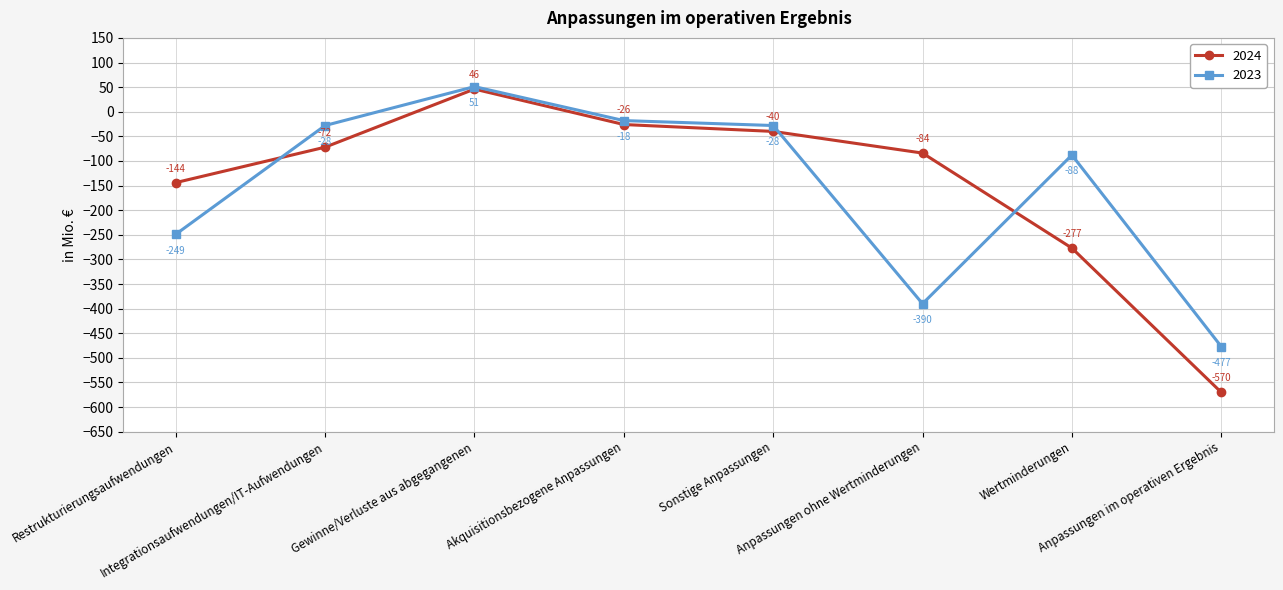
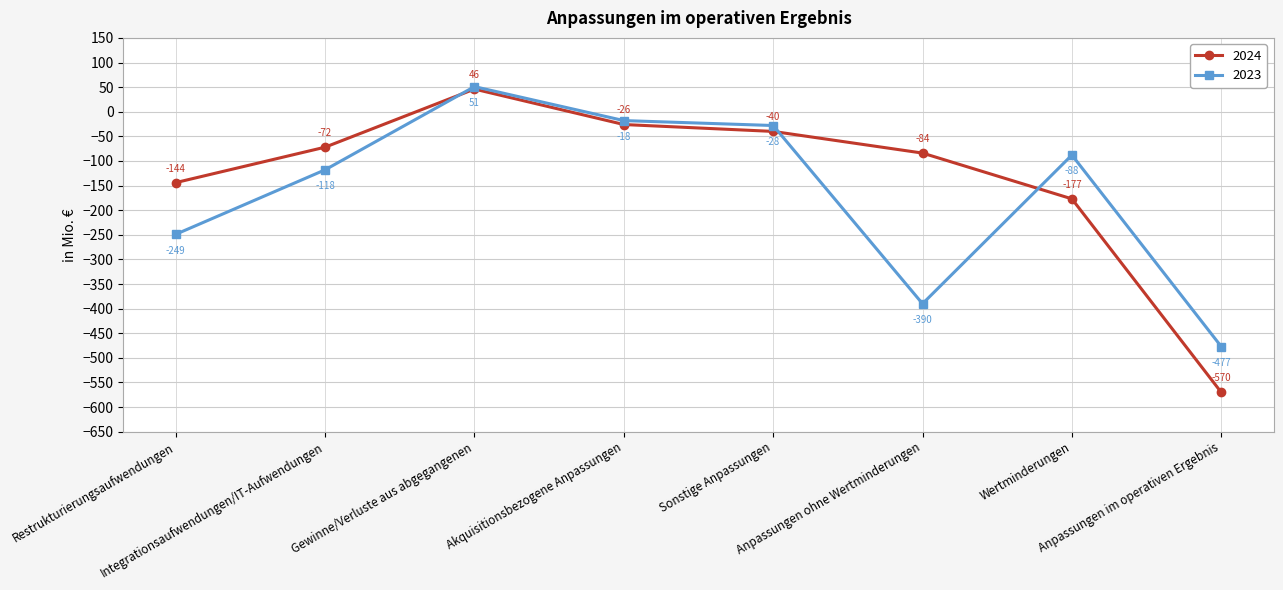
2023, Integrationsaufwendungen/IT-Aufwendungen: -28 -> -118
2024, Wertminderungen: -277 -> -177
